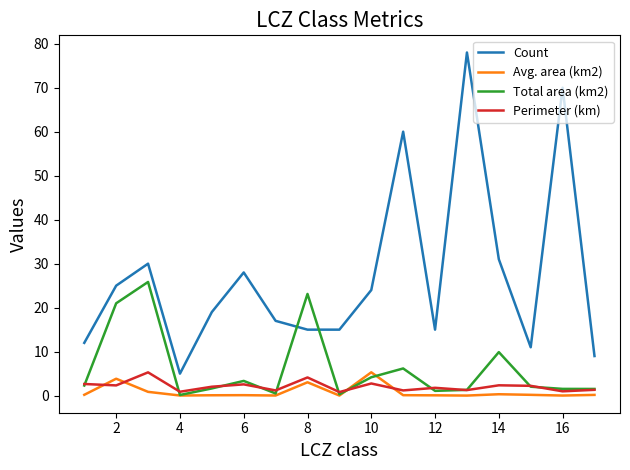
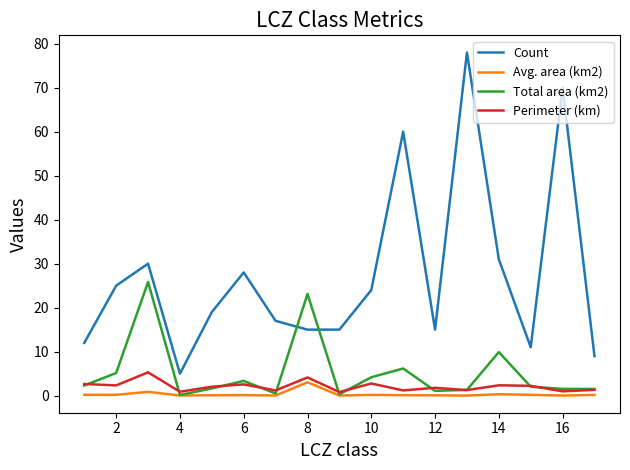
Avg. area (km2), 2: 4 -> 0
Total area (km2), 2: 21 -> 5
Avg. area (km2), 10: 5 -> 0
